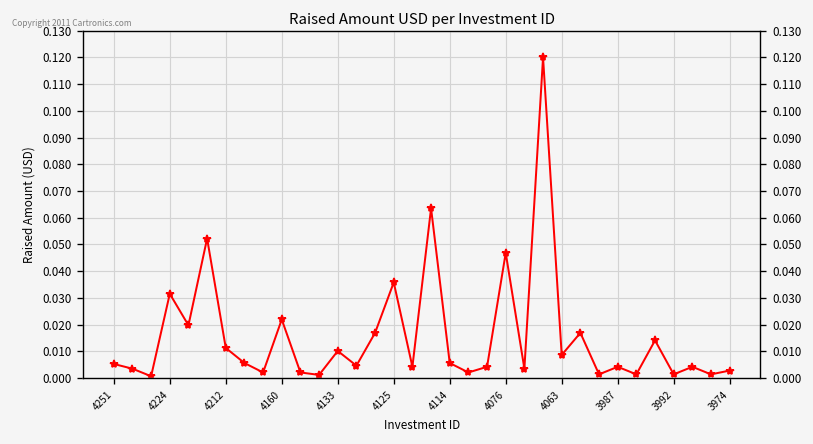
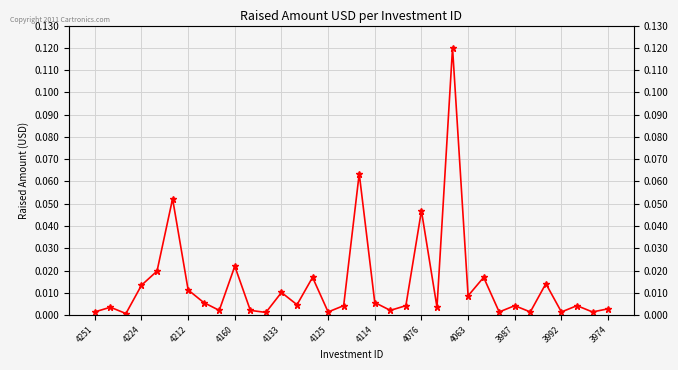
4251: 0.005 -> 0.001
4224: 0.032 -> 0.013
4125: 0.036 -> 0.001
